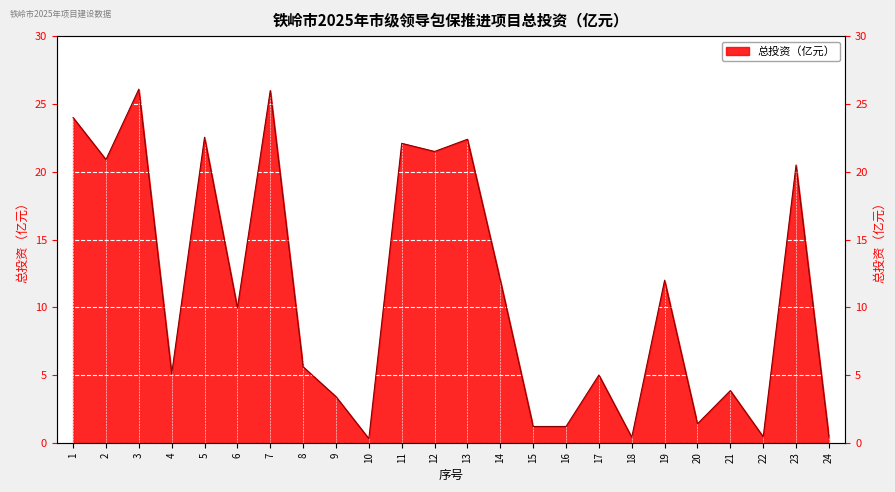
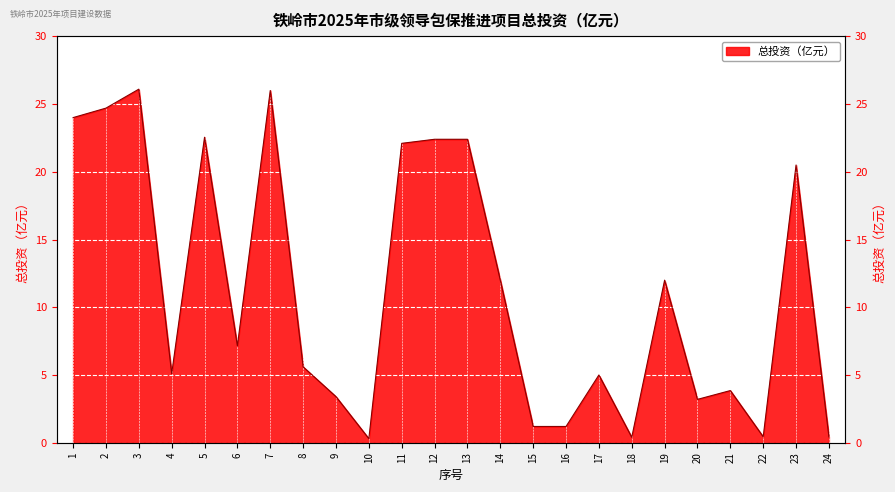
2: 20.9 -> 24.7
6: 10.0 -> 7.2
12: 21.5 -> 22.4
20: 1.4 -> 3.2
